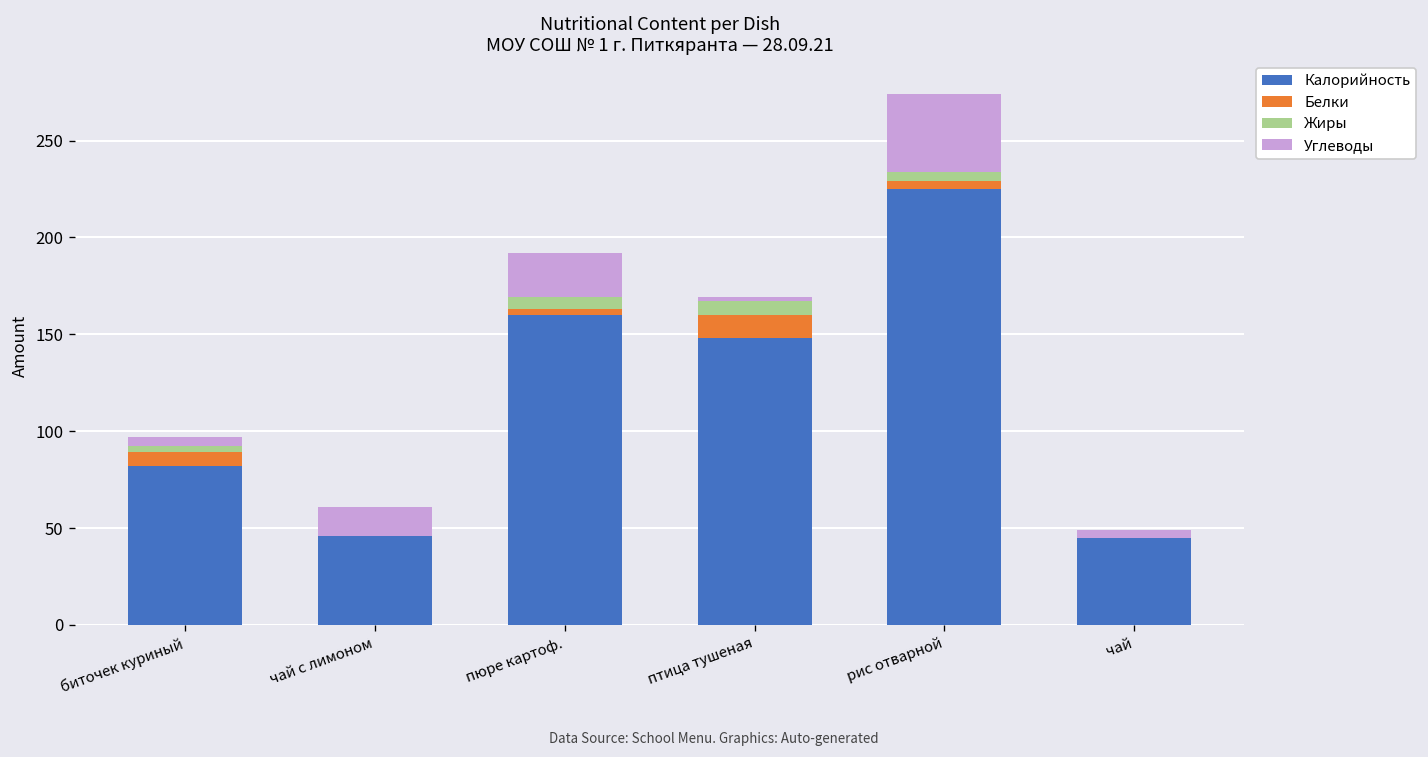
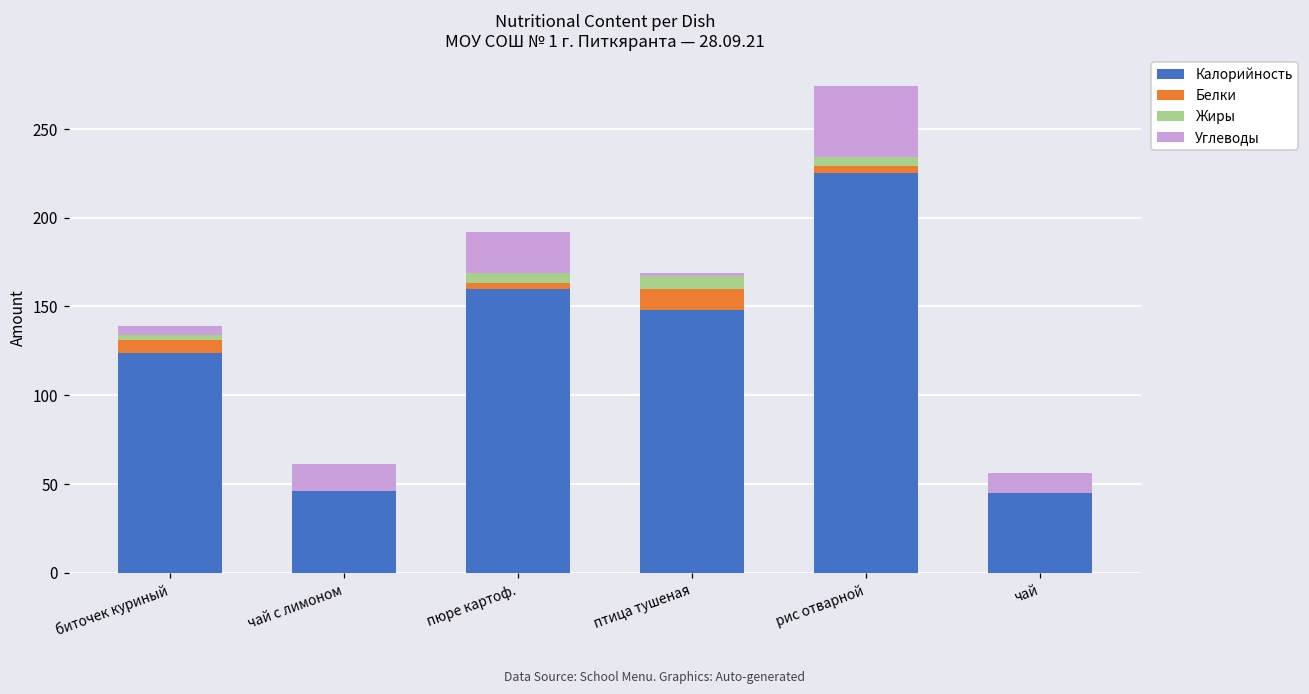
Калорийность, биточек куриный: 82 -> 124
Углеводы, чай: 4 -> 11
